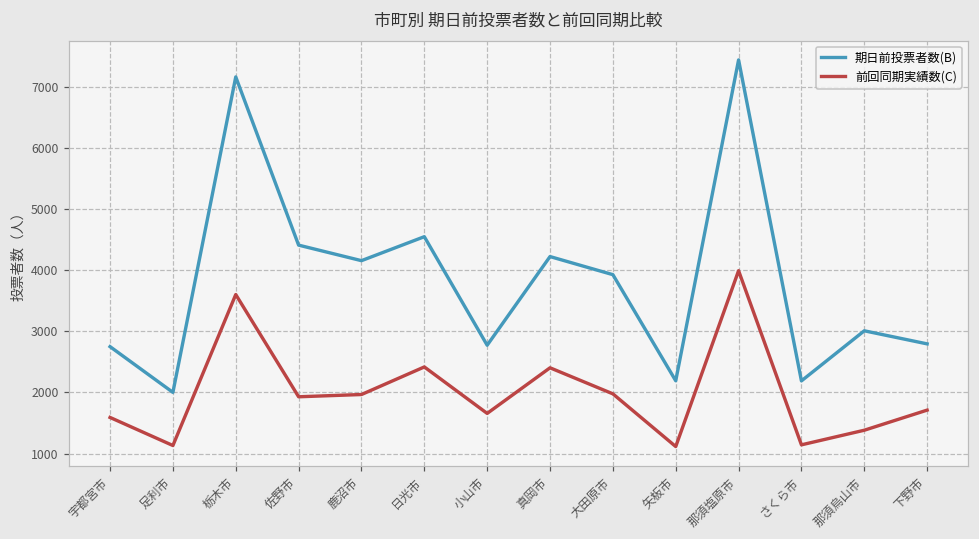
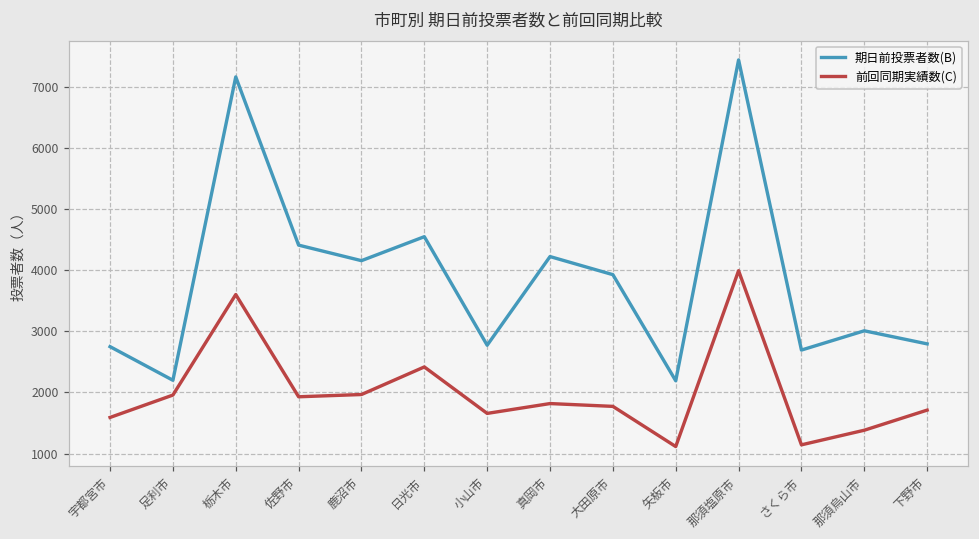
期日前投票者数(B), 足利市: 2000 -> 2200
前回同期実績数(C), 足利市: 1100 -> 2000
前回同期実績数(C), 真岡市: 2400 -> 1800
前回同期実績数(C), 大田原市: 2000 -> 1800
期日前投票者数(B), さくら市: 2200 -> 2700
